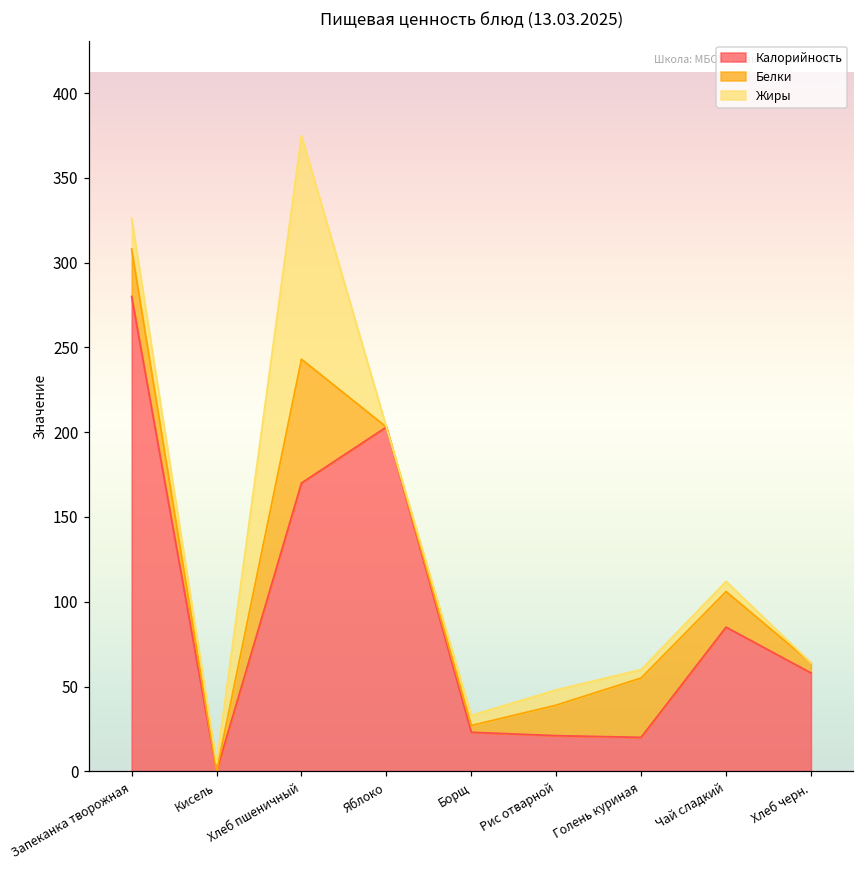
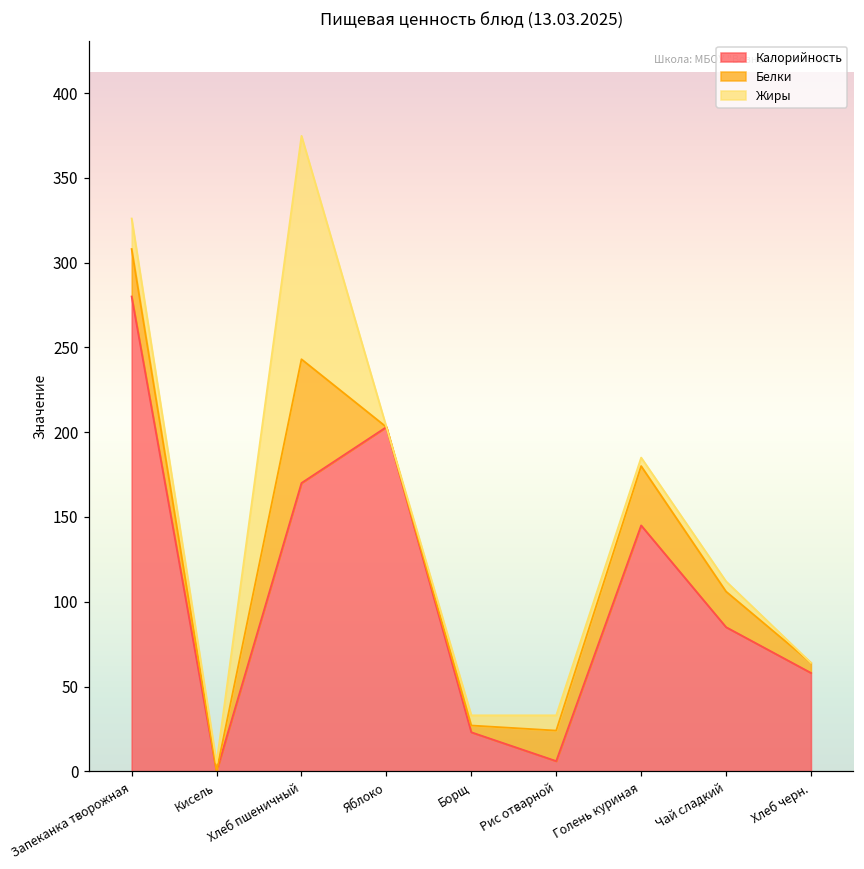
Калорийность, Рис отварной: 21 -> 6
Калорийность, Голень куриная: 20 -> 145
